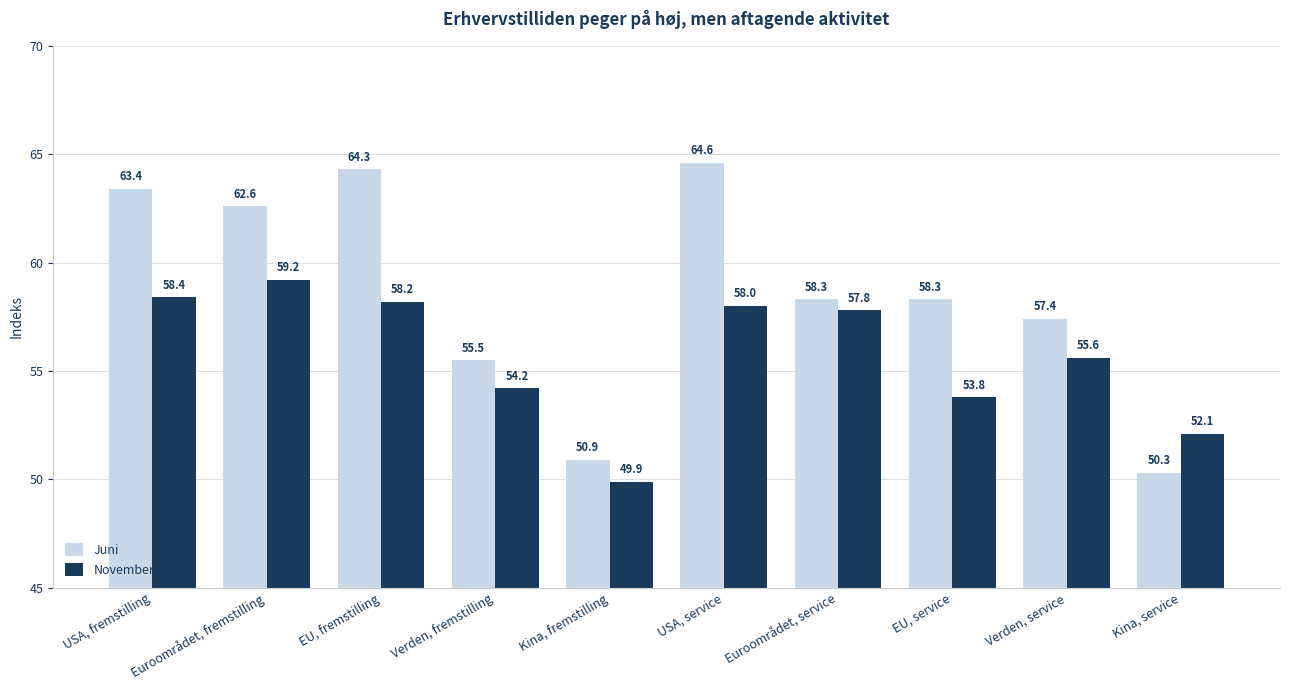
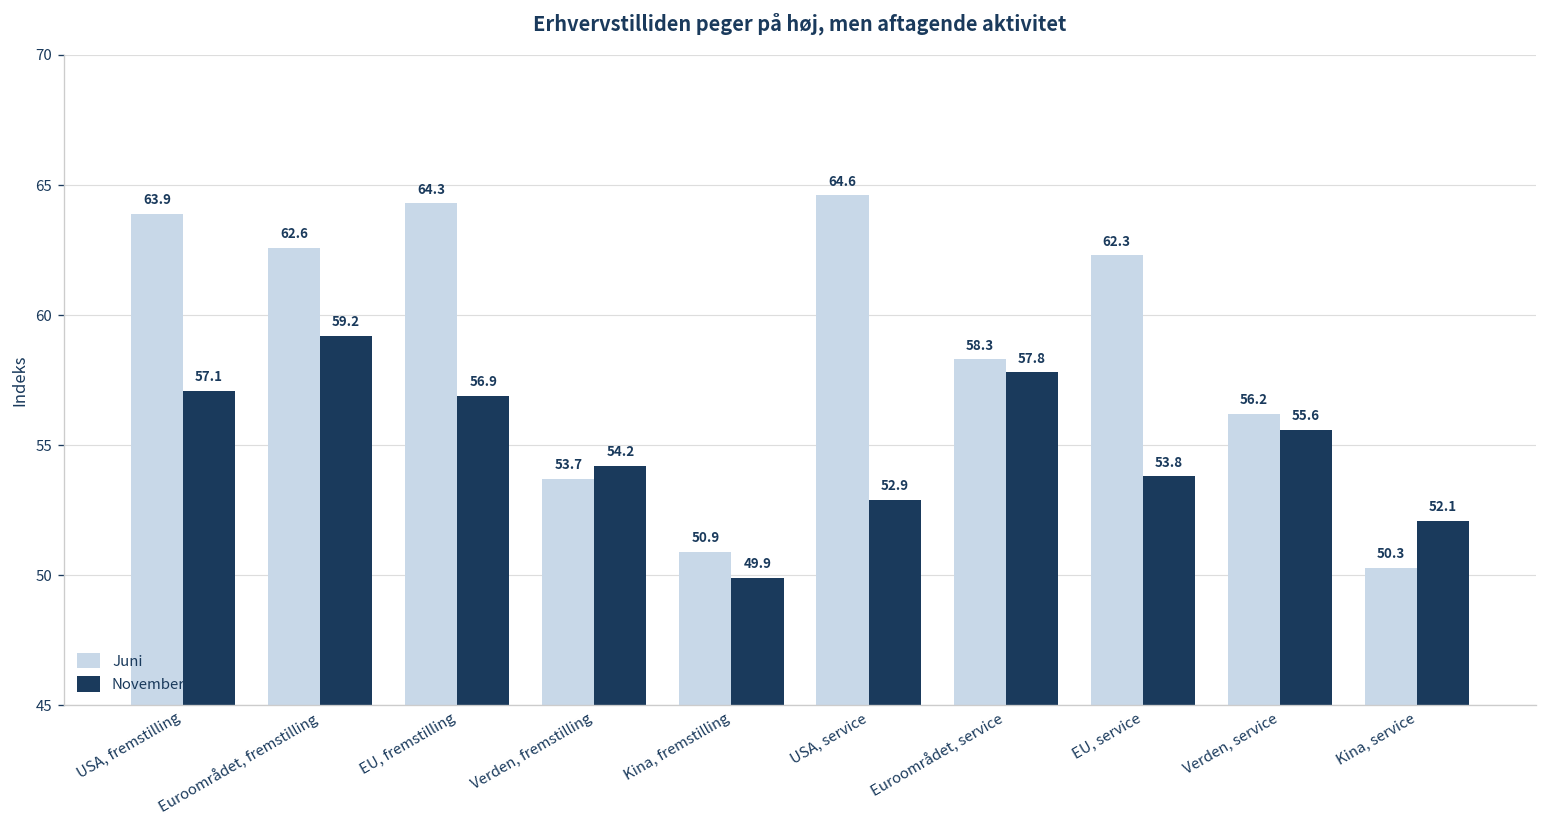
Juni, USA, fremstilling: 63.4 -> 63.9
November, USA, fremstilling: 58.4 -> 57.1
November, EU, fremstilling: 58.2 -> 56.9
Juni, Verden, fremstilling: 55.5 -> 53.7
November, USA, service: 58.0 -> 52.9
Juni, EU, service: 58.3 -> 62.3
Juni, Verden, service: 57.4 -> 56.2
